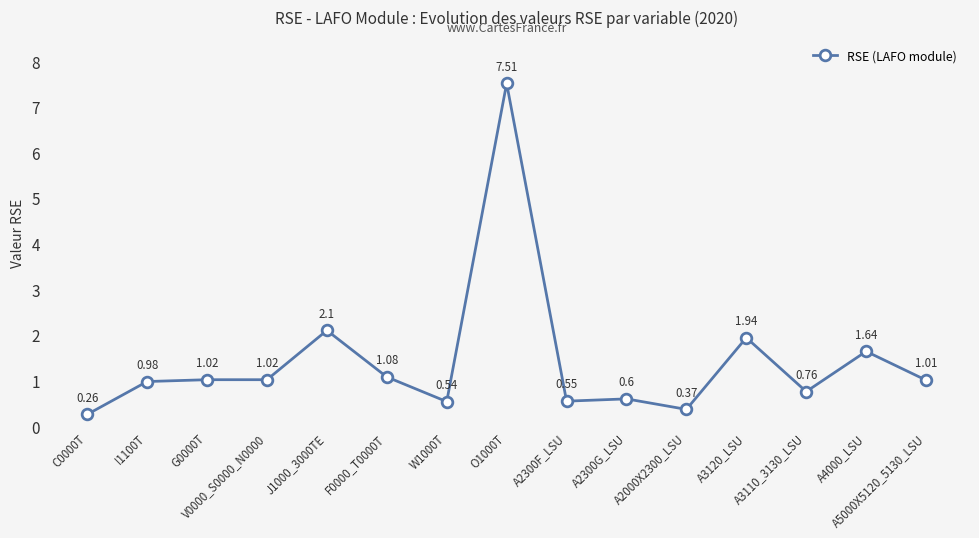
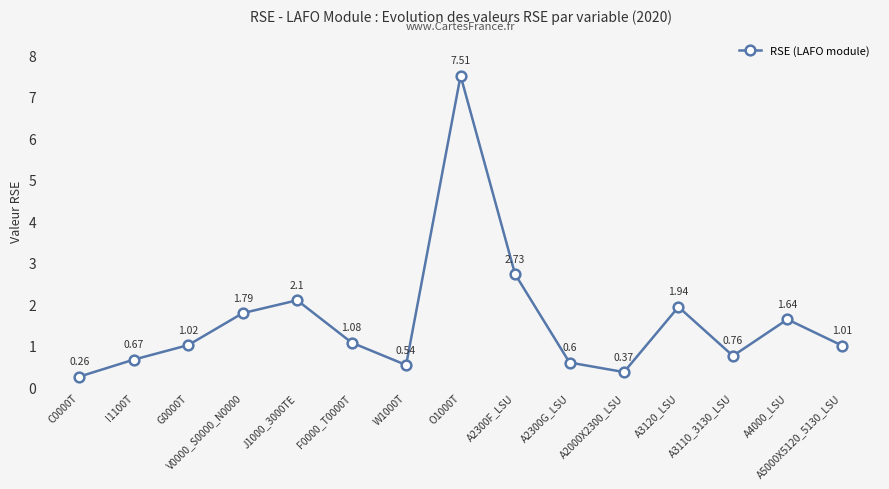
I1100T: 0.98 -> 0.67
V0000_S0000_N0000: 1.02 -> 1.79
A2300F_LSU: 0.55 -> 2.73
